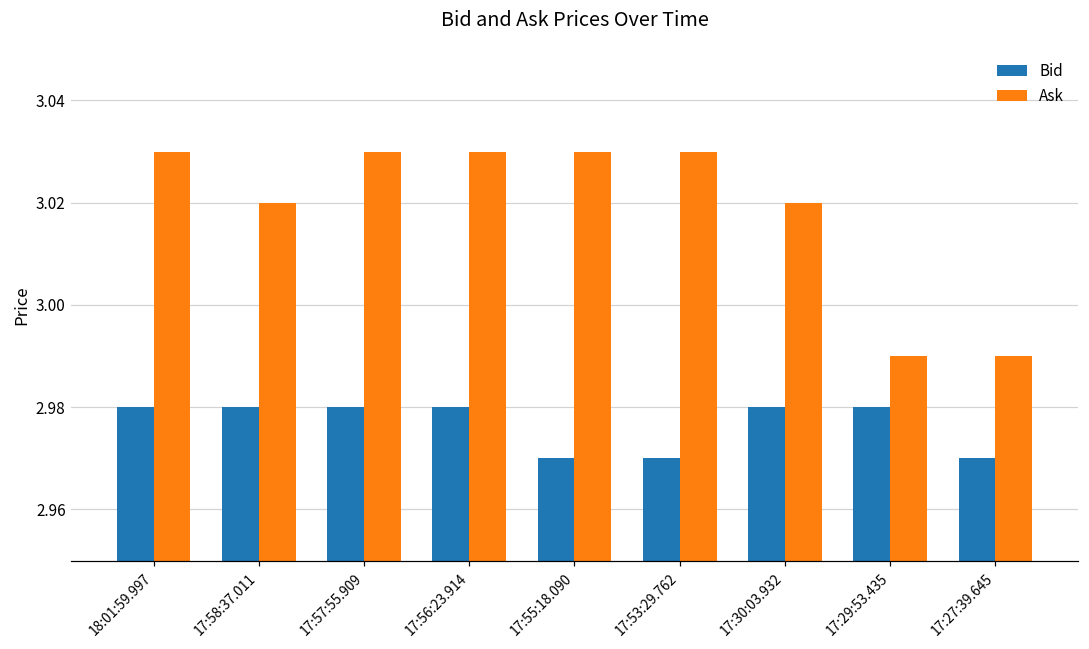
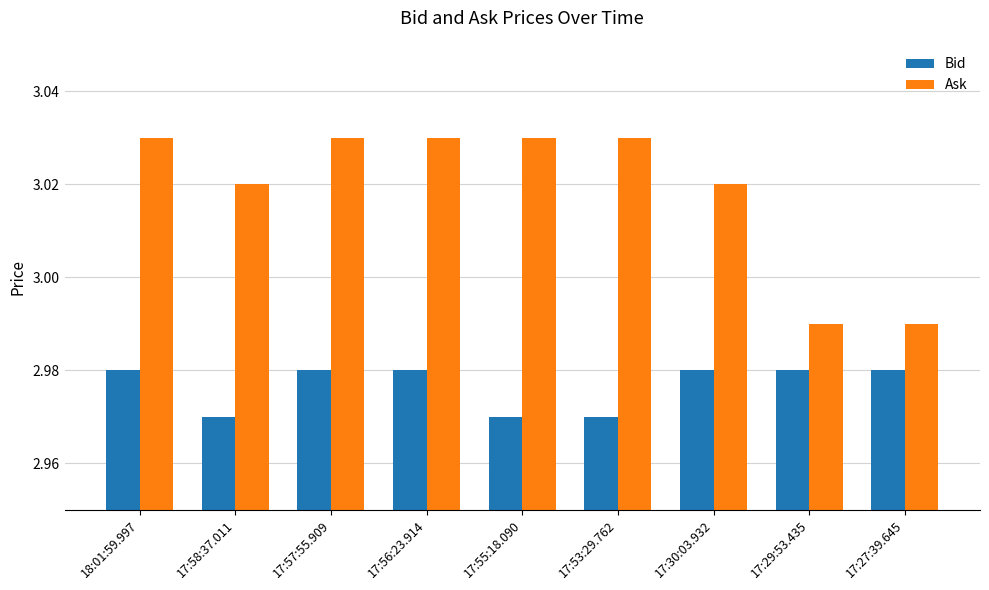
Bid, 17:58:37.011: 2.98 -> 2.97
Bid, 17:27:39.645: 2.97 -> 2.98
